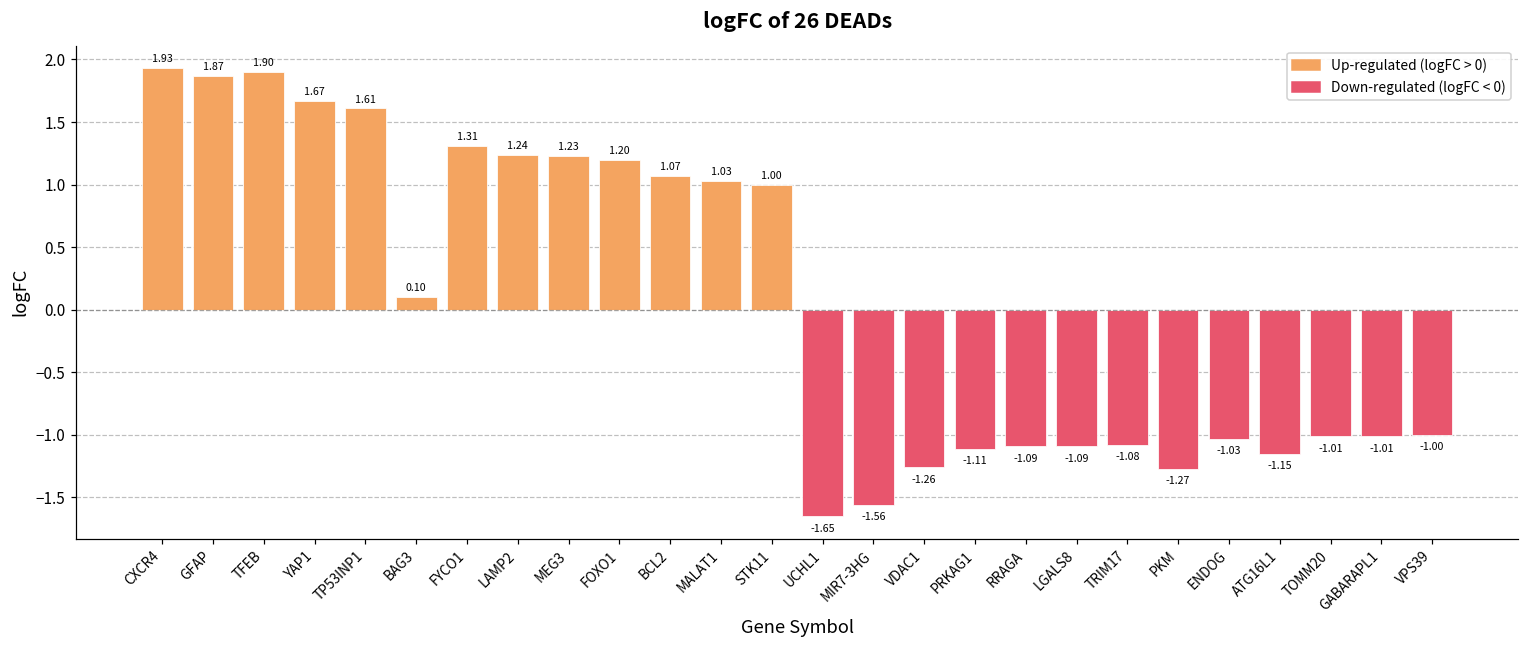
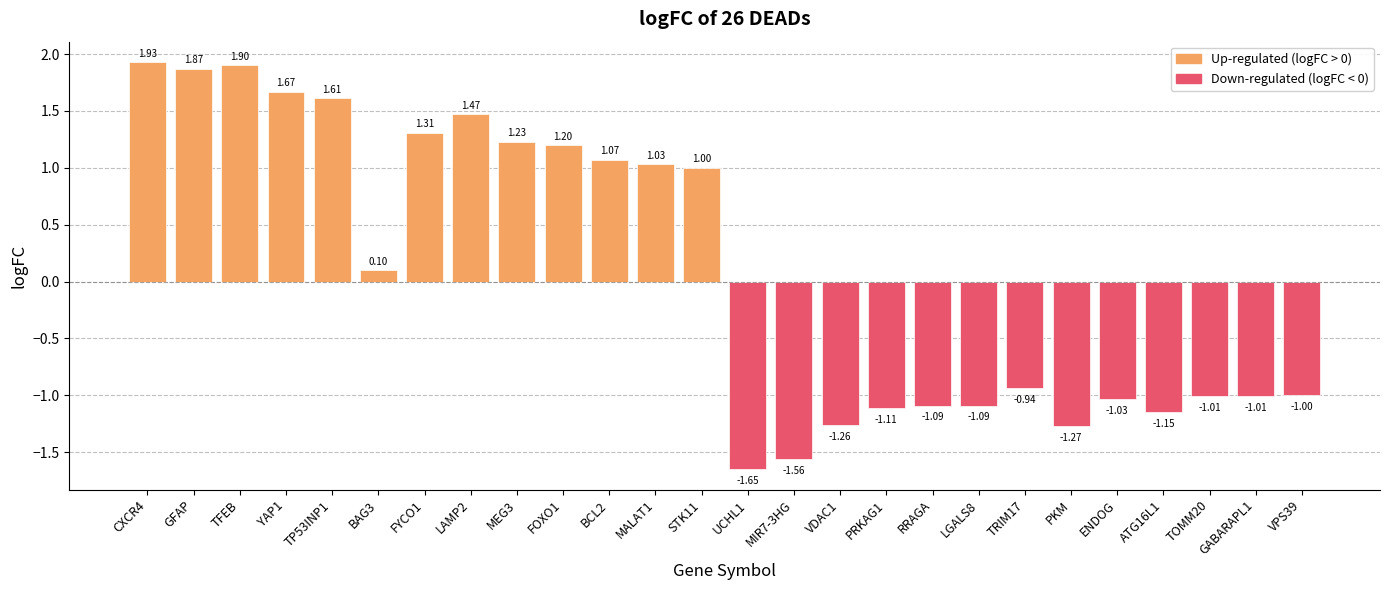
LAMP2: 1.24 -> 1.47
TRIM17: -1.08 -> -0.94
